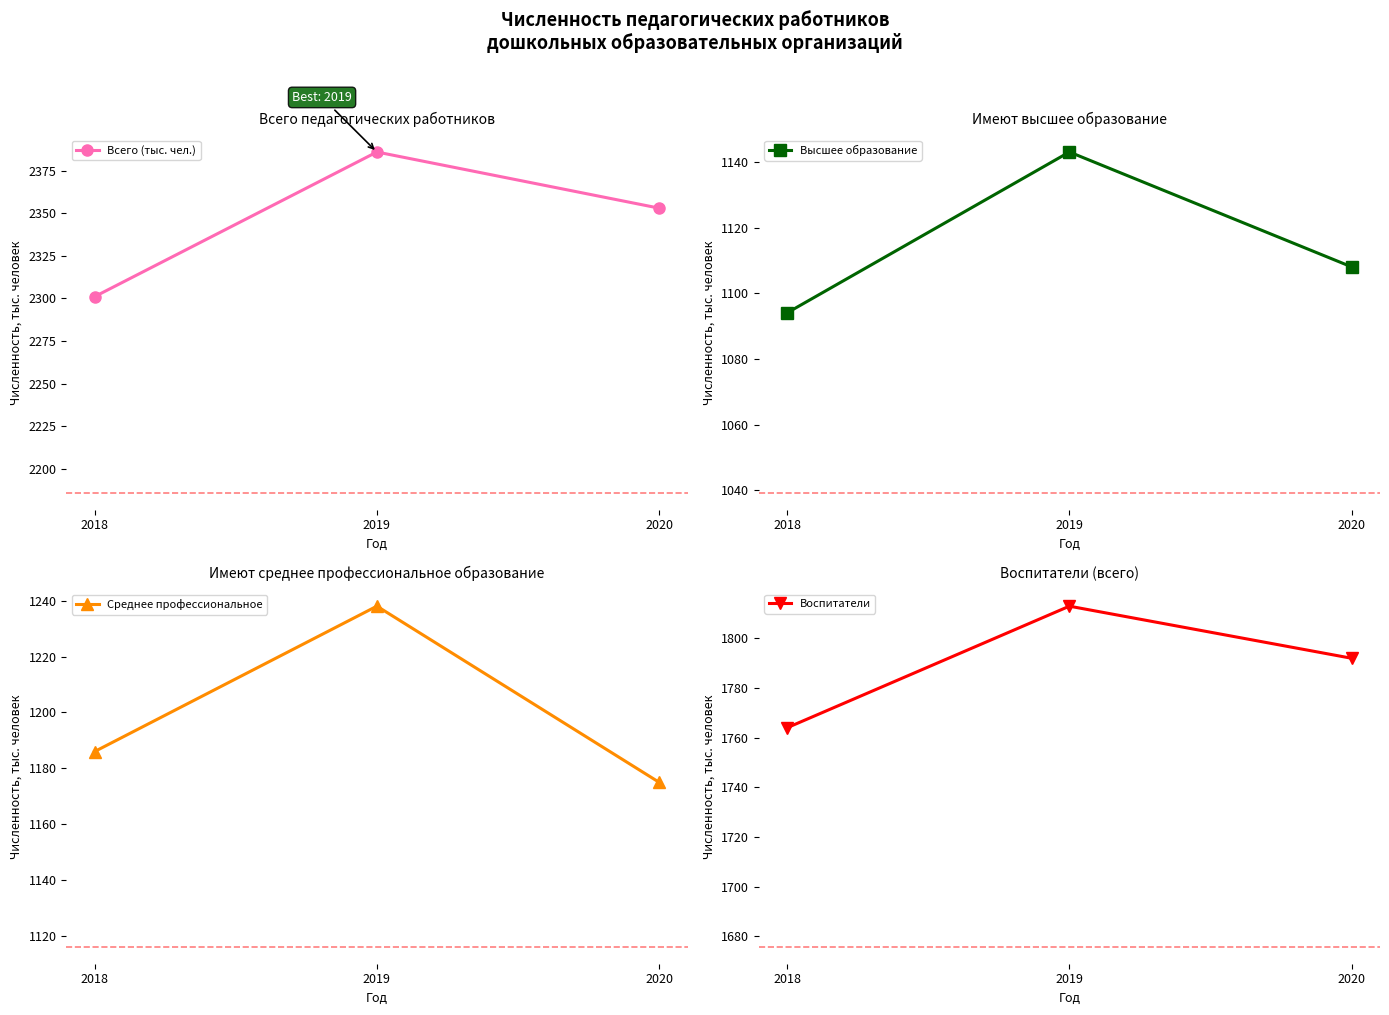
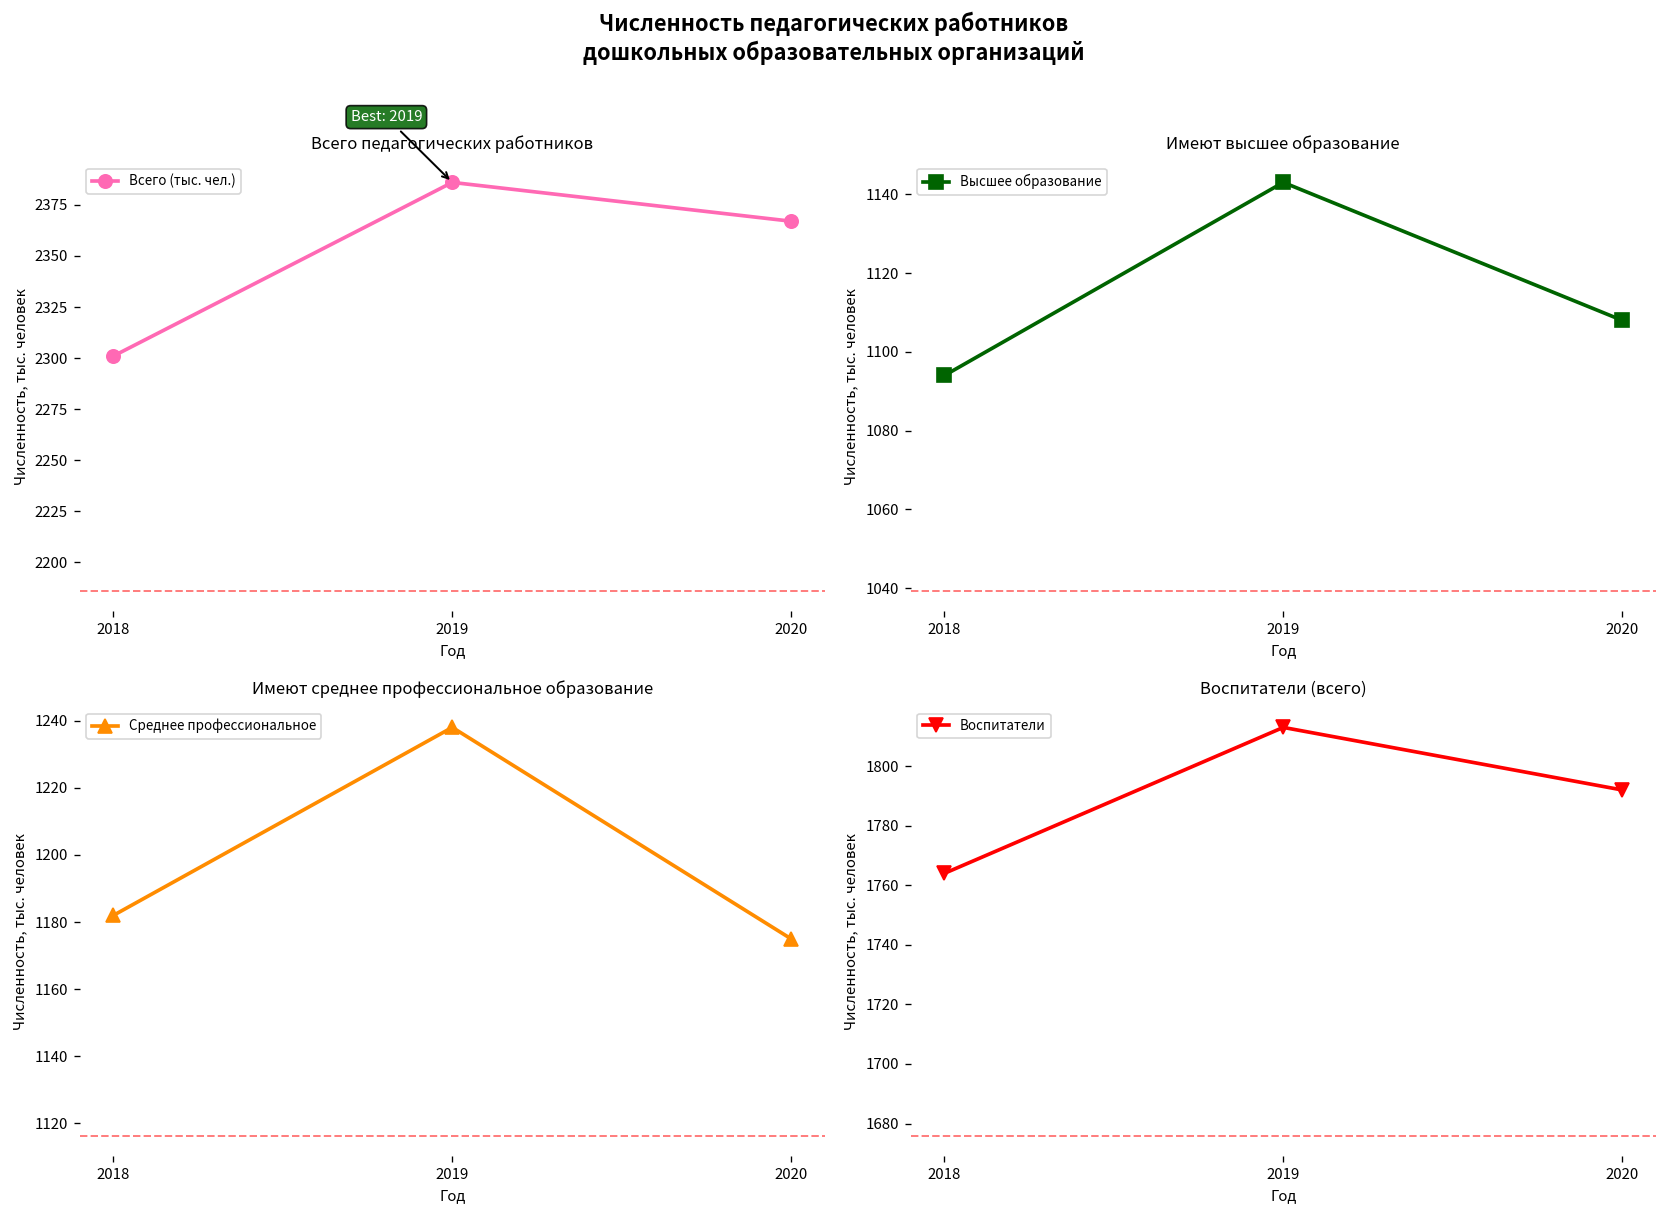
Всего педагогических работников, 2020: 2353 -> 2367
Имеют среднее профессиональное образование, 2018: 1186 -> 1182
